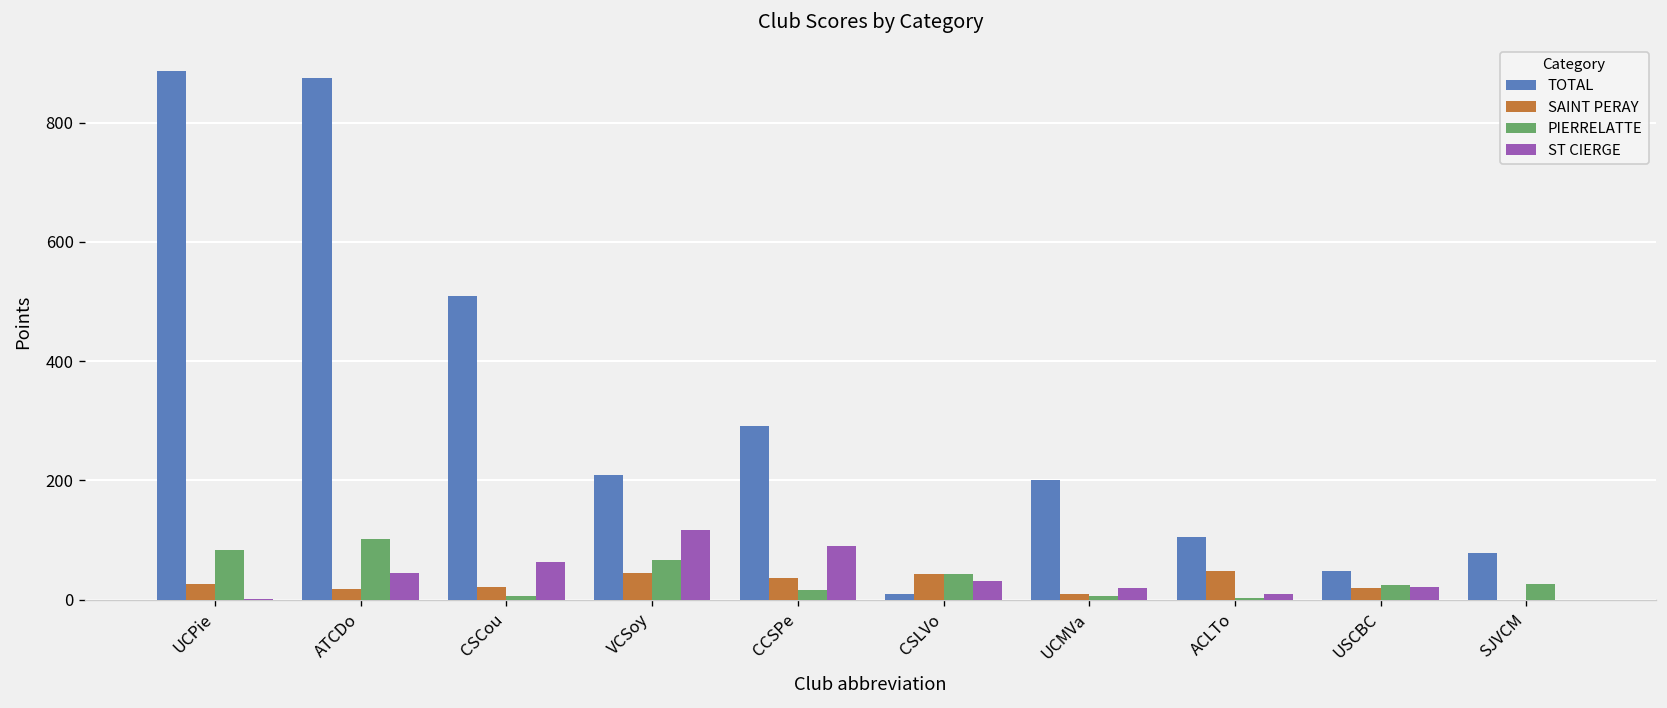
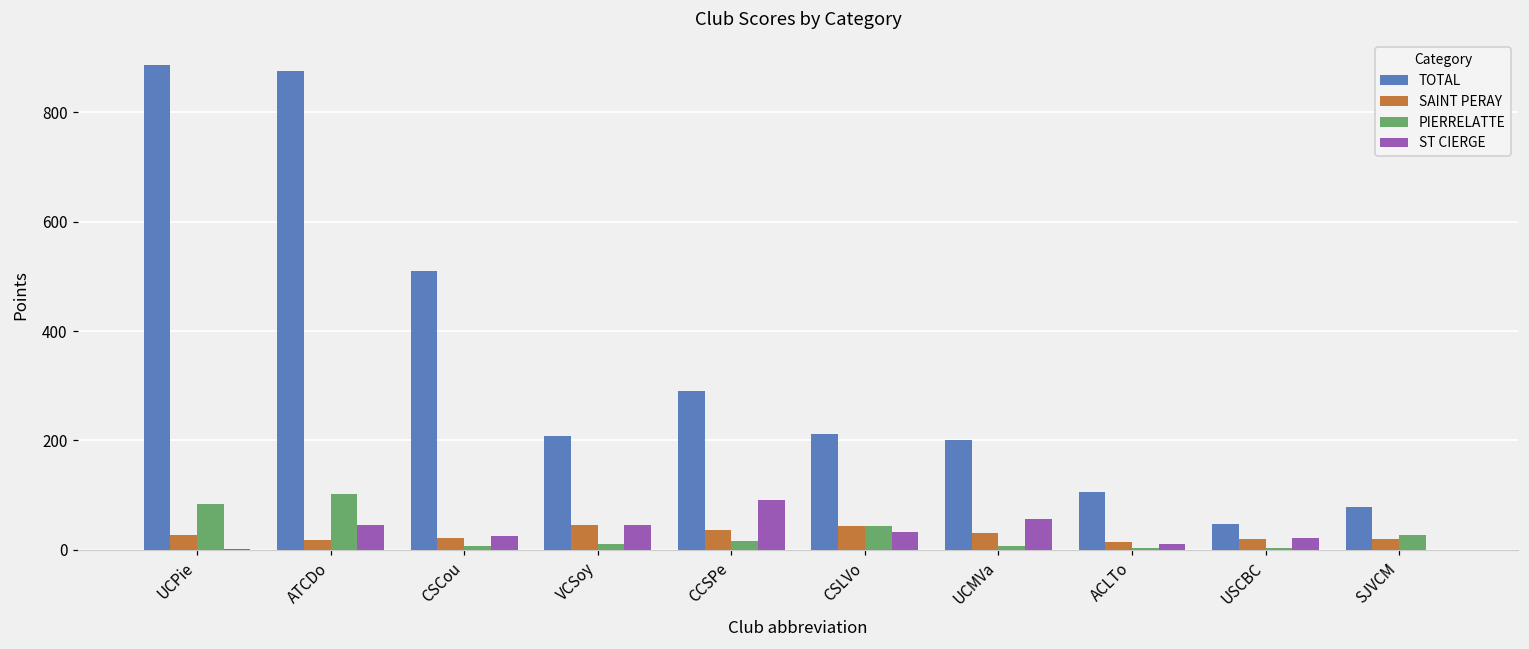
ST CIERGE, CSCou: 60 -> 30
PIERRELATTE, VCSoy: 70 -> 10
ST CIERGE, VCSoy: 120 -> 50
TOTAL, CSLVo: 10 -> 210
SAINT PERAY, UCMVa: 10 -> 30
ST CIERGE, UCMVa: 20 -> 60
SAINT PERAY, ACLTo: 50 -> 10
PIERRELATTE, USCBC: 30 -> 0
SAINT PERAY, SJVCM: 0 -> 20
